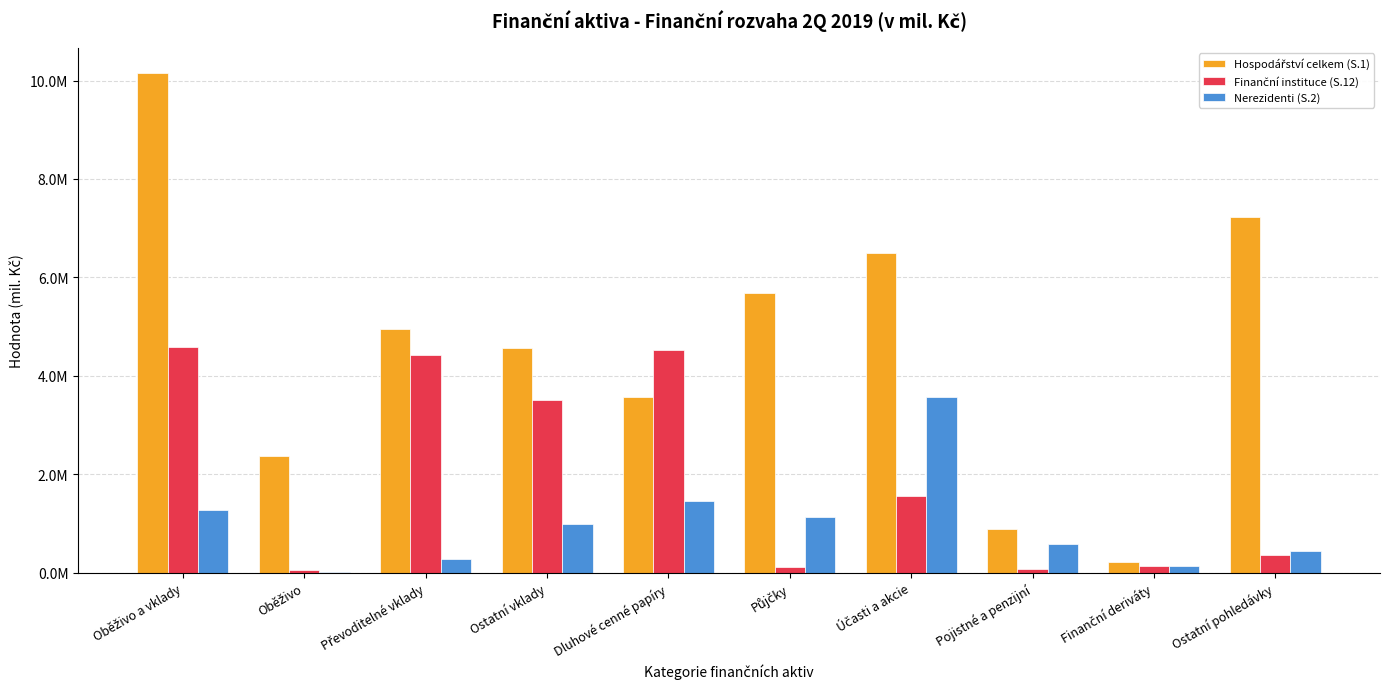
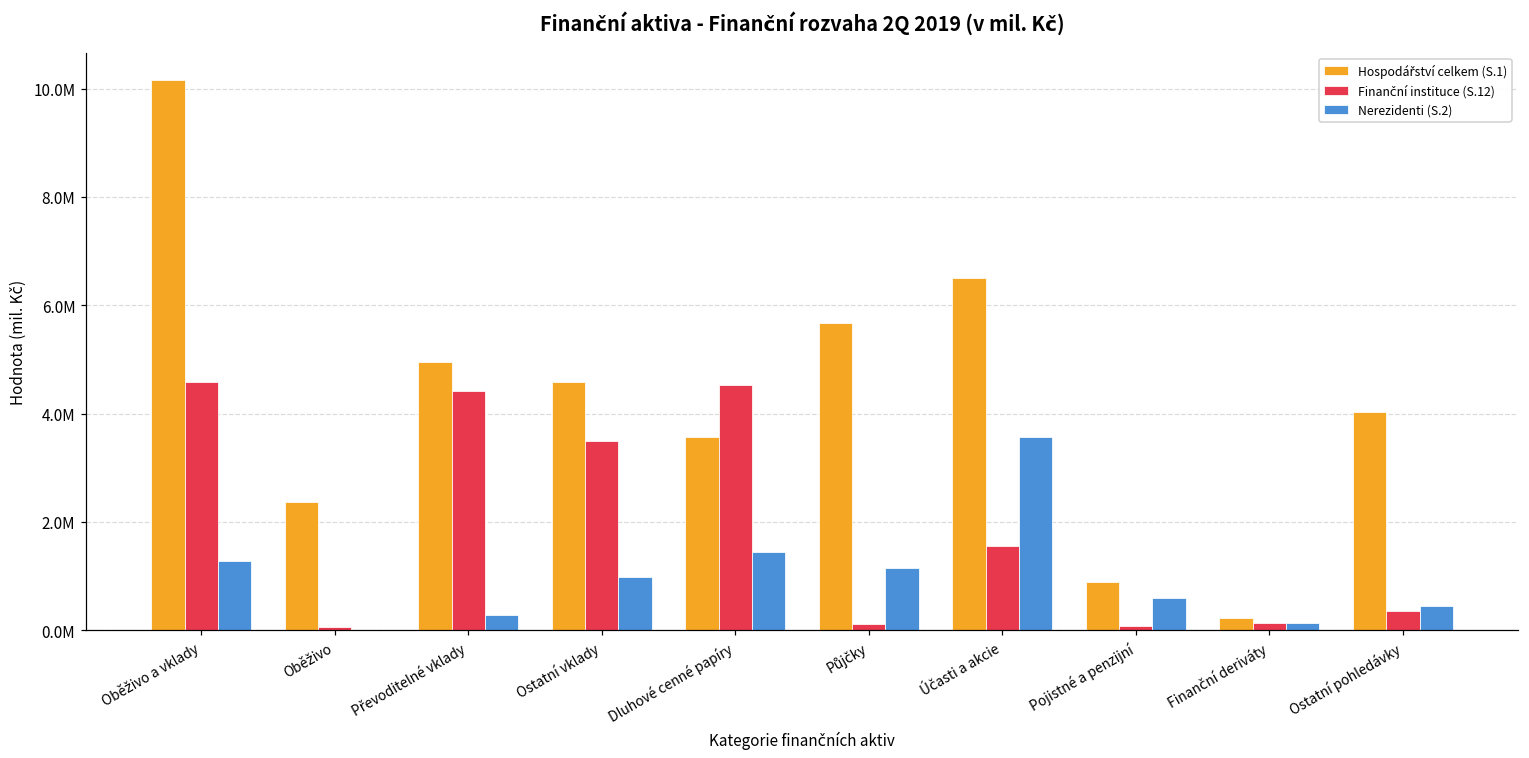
Hospodářství celkem (S.1), Ostatní pohledávky: 7200000 -> 4000000
